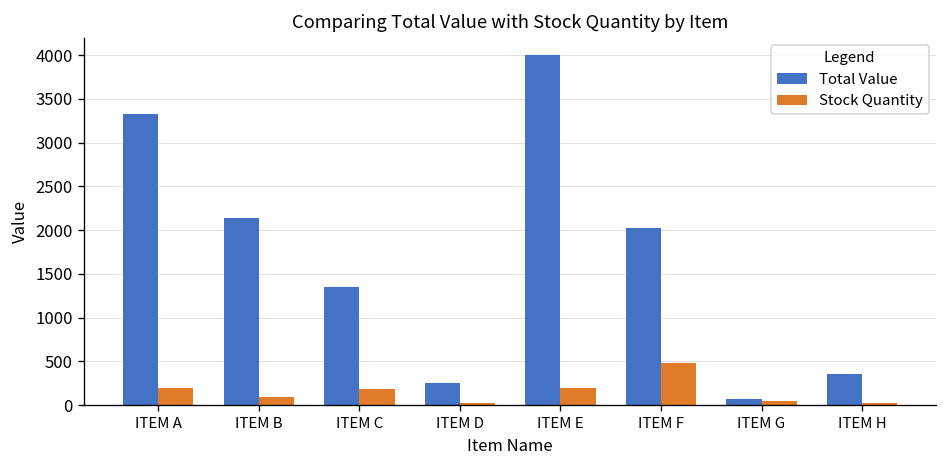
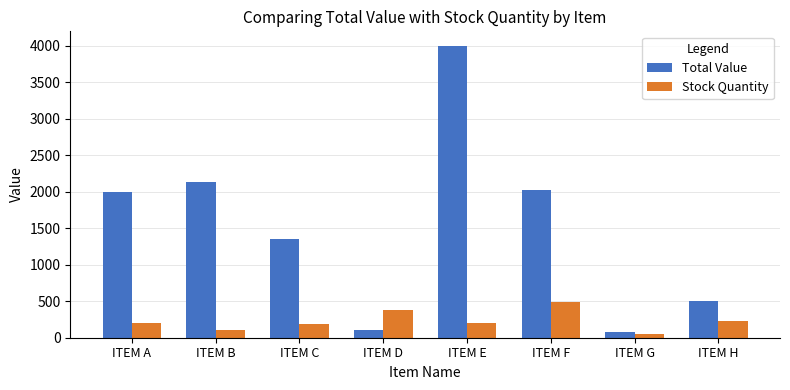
Total Value, ITEM A: 3300 -> 2000
Total Value, ITEM D: 300 -> 100
Stock Quantity, ITEM D: 0 -> 400
Total Value, ITEM H: 400 -> 500
Stock Quantity, ITEM H: 0 -> 200
